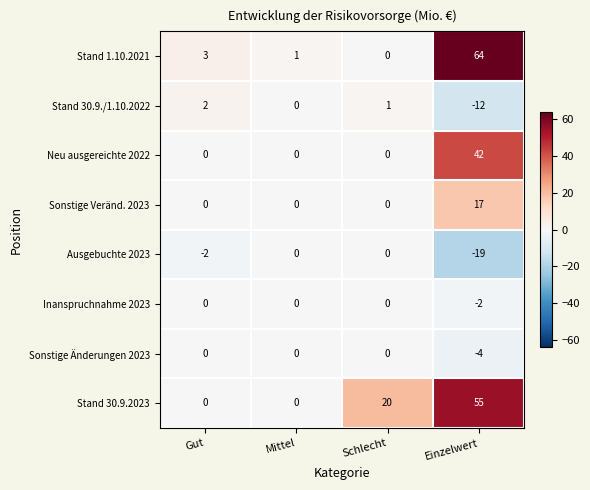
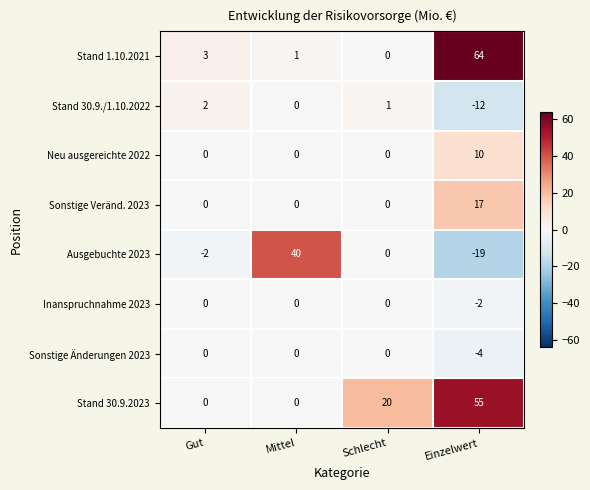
Neu ausgereichte 2022, Einzelwert: 42 -> 10
Ausgebuchte 2023, Mittel: 0 -> 40
